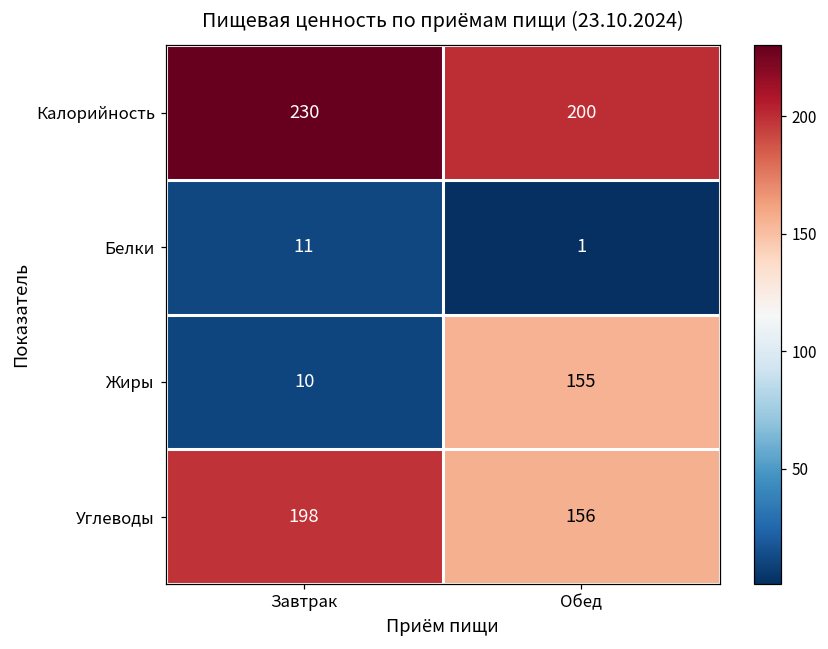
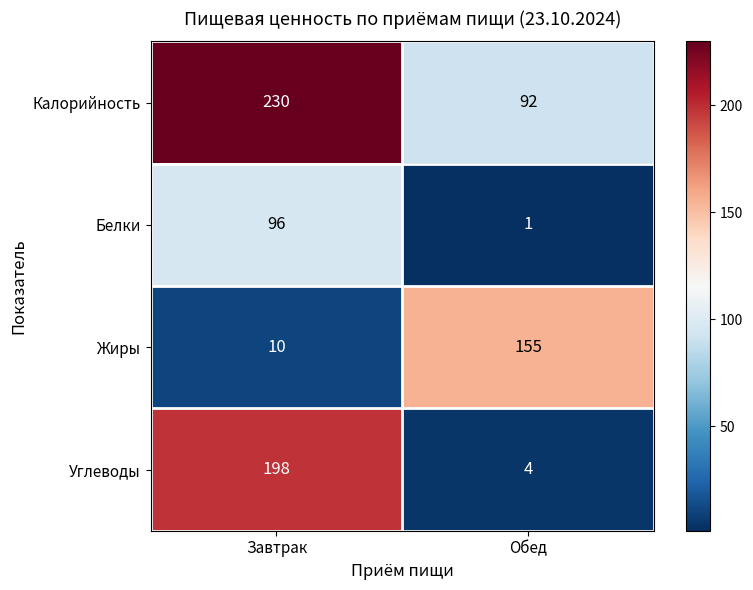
Калорийность, Обед: 200 -> 92
Белки, Завтрак: 11 -> 96
Углеводы, Обед: 156 -> 4
